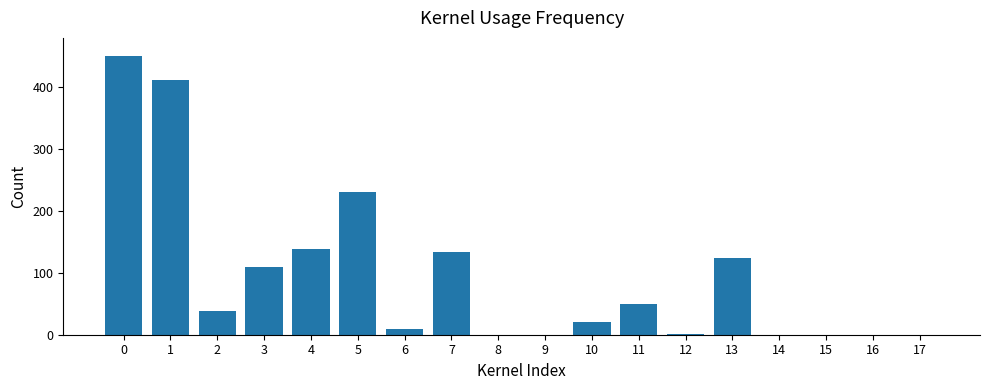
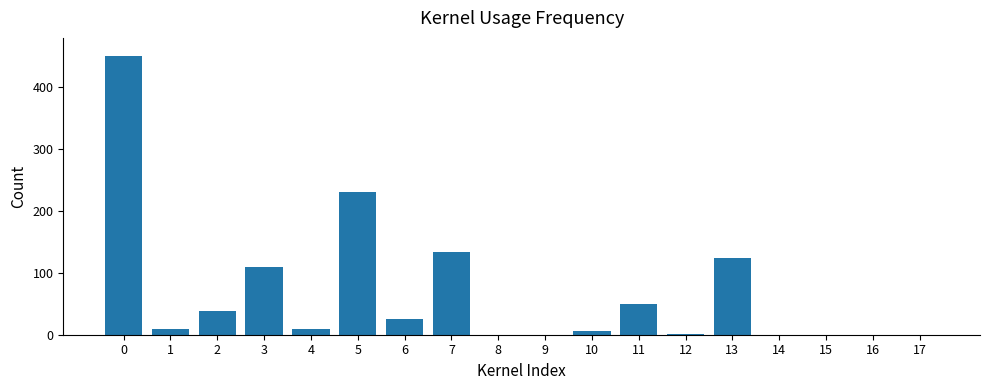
1: 410 -> 10
4: 140 -> 10
6: 10 -> 30
10: 20 -> 10
